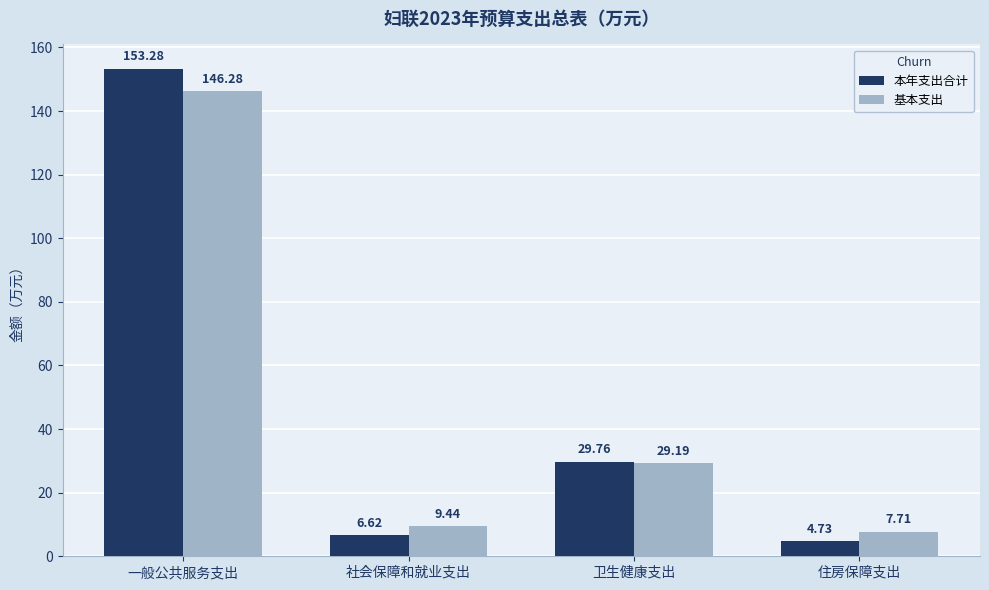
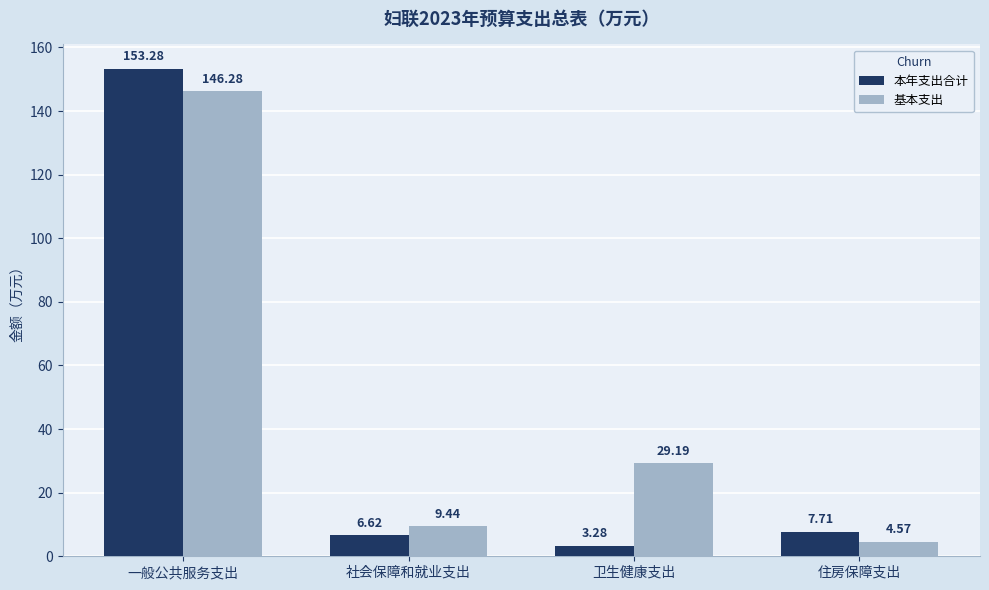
本年支出合计, 卫生健康支出: 29.76 -> 3.28
本年支出合计, 住房保障支出: 4.73 -> 7.71
基本支出, 住房保障支出: 7.71 -> 4.57
